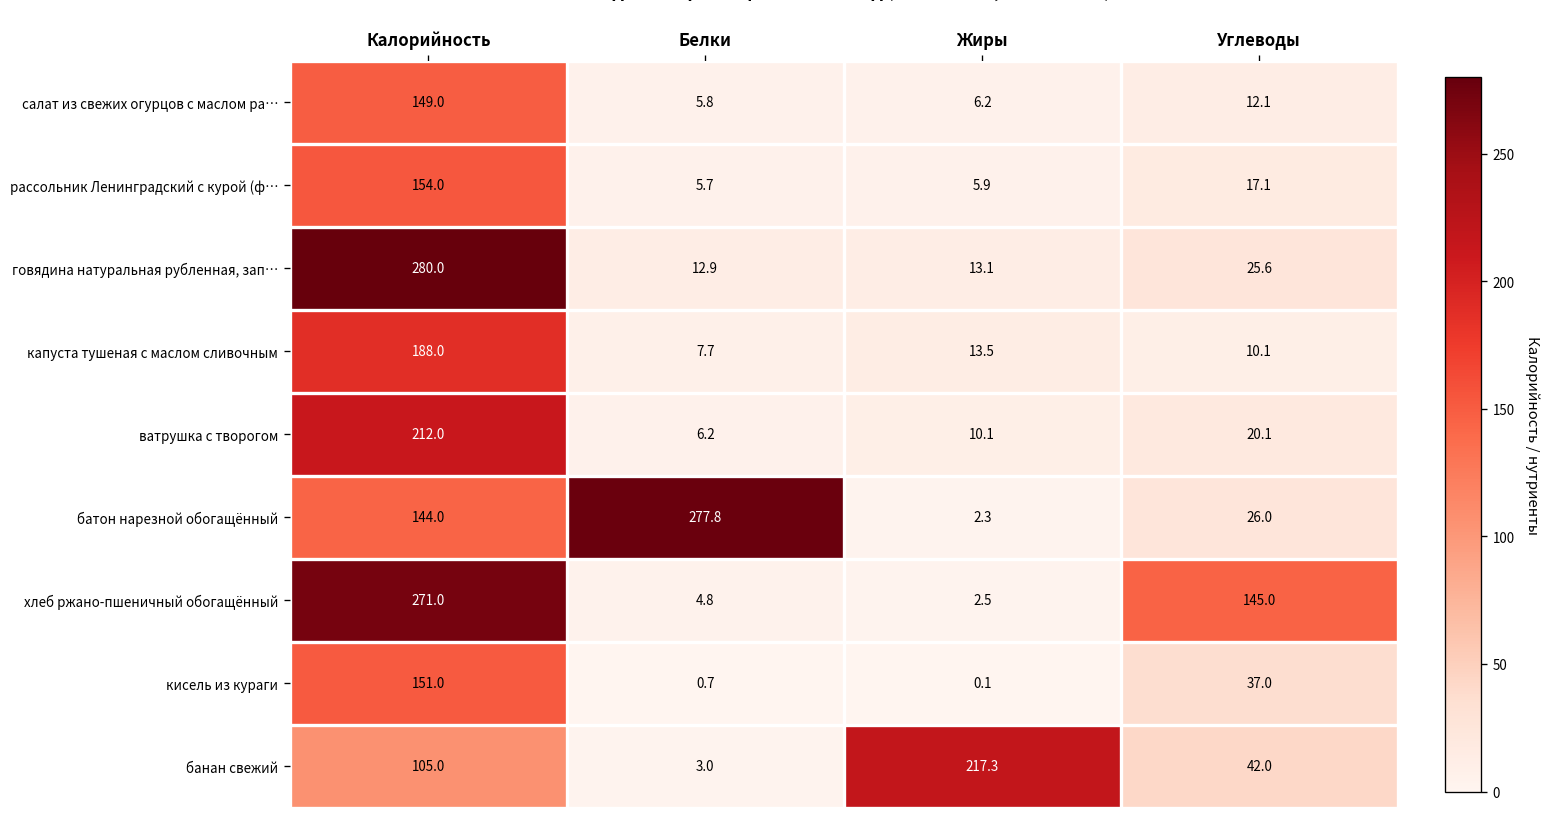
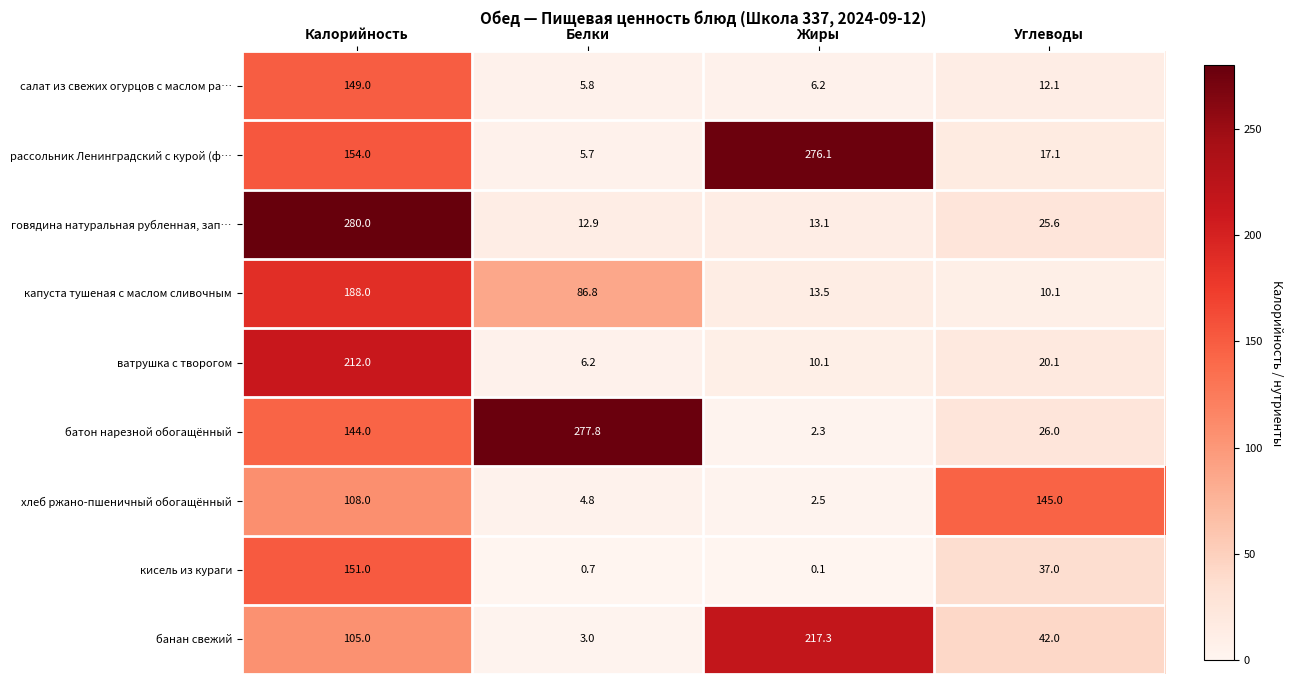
рассольник Ленинградский с курой (ф…, Жиры: 5.9 -> 276.1
капуста тушеная с маслом сливочным, Белки: 7.7 -> 86.8
хлеб ржано-пшеничный обогащённый, Калорийность: 271.0 -> 108.0
